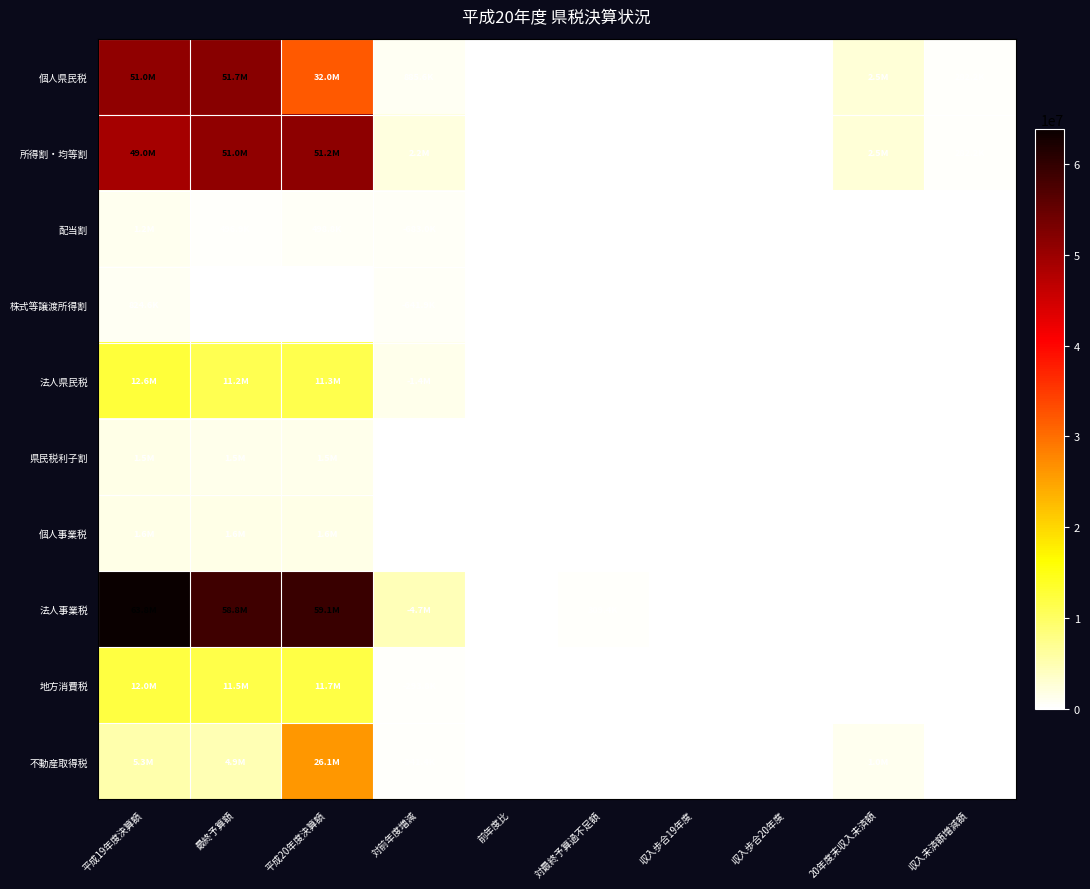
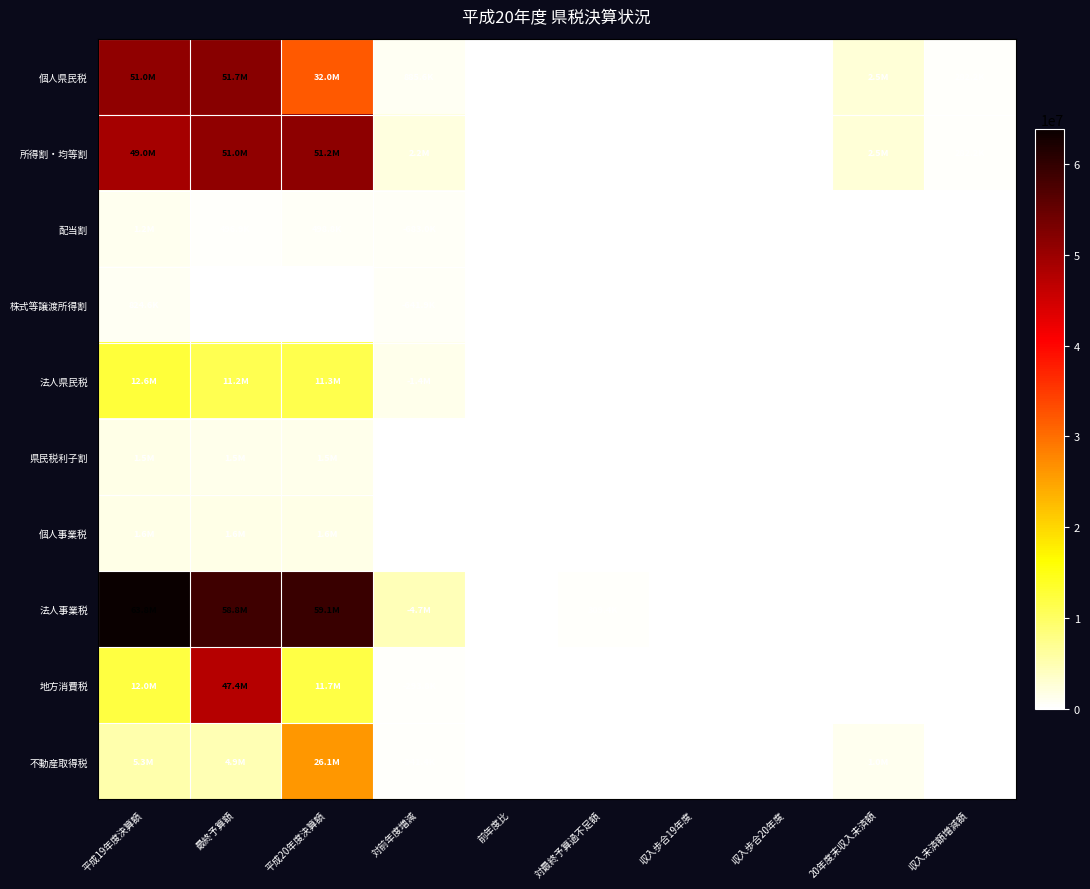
地方消費税, 最終予算額: 11.5M -> 47.4M
